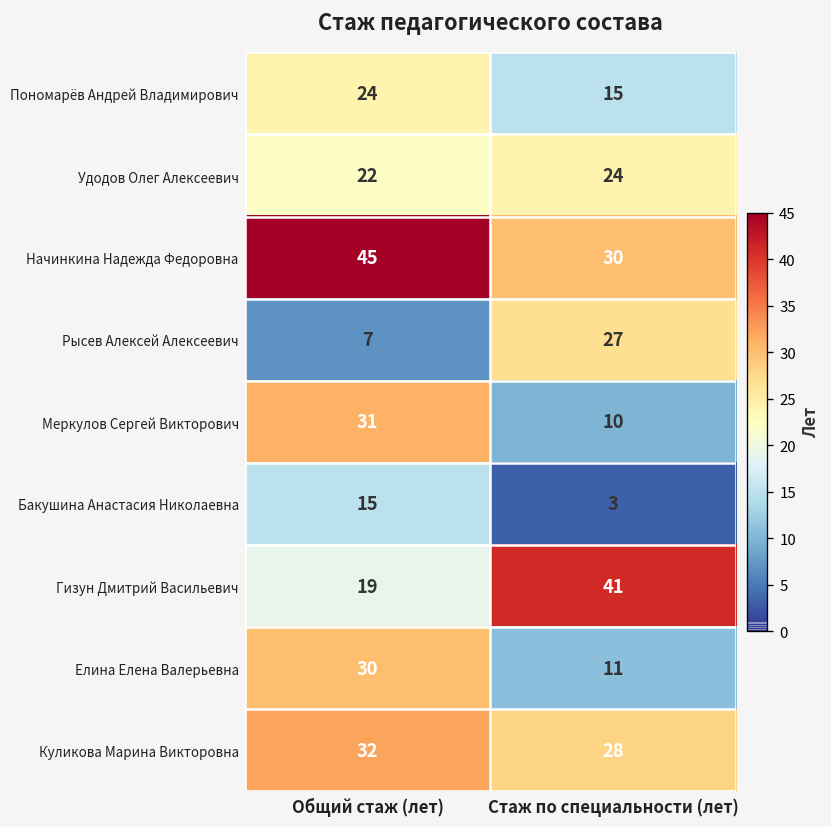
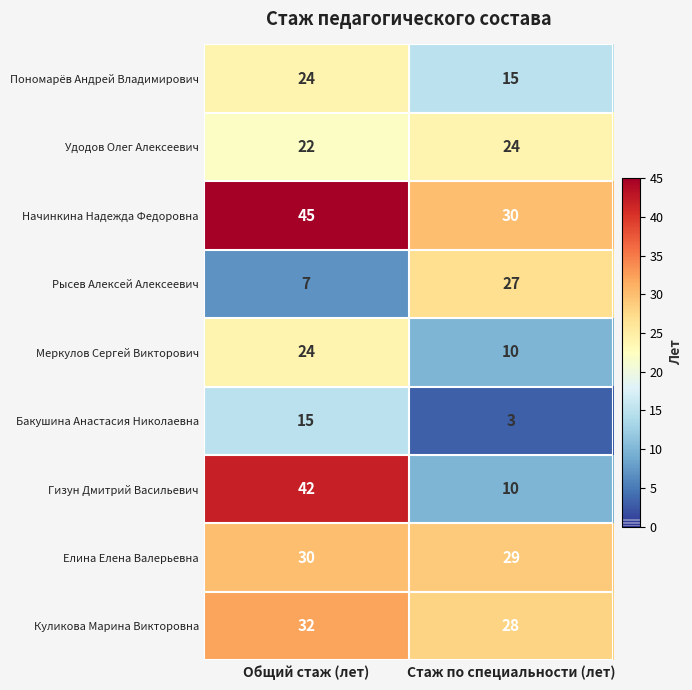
Меркулов Сергей Викторович, Общий стаж (лет): 31 -> 24
Гизун Дмитрий Васильевич, Общий стаж (лет): 19 -> 42
Гизун Дмитрий Васильевич, Стаж по специальности (лет): 41 -> 10
Елина Елена Валерьевна, Стаж по специальности (лет): 11 -> 29
